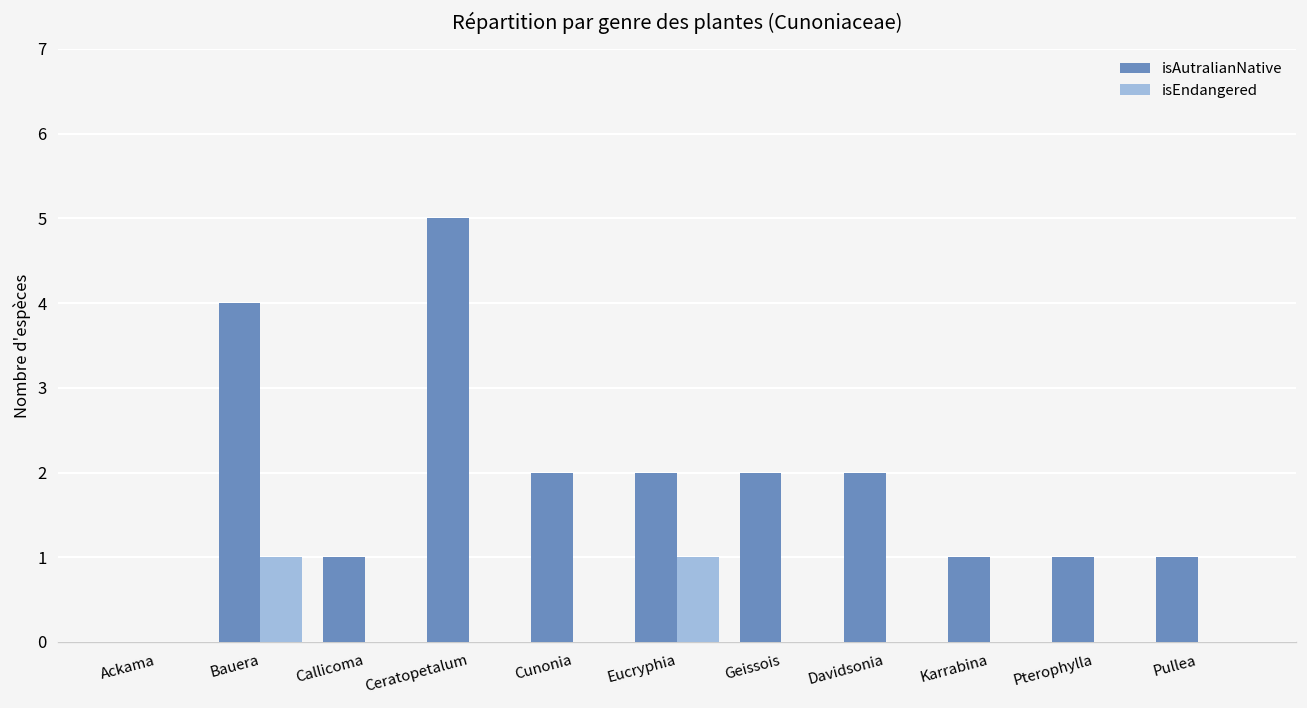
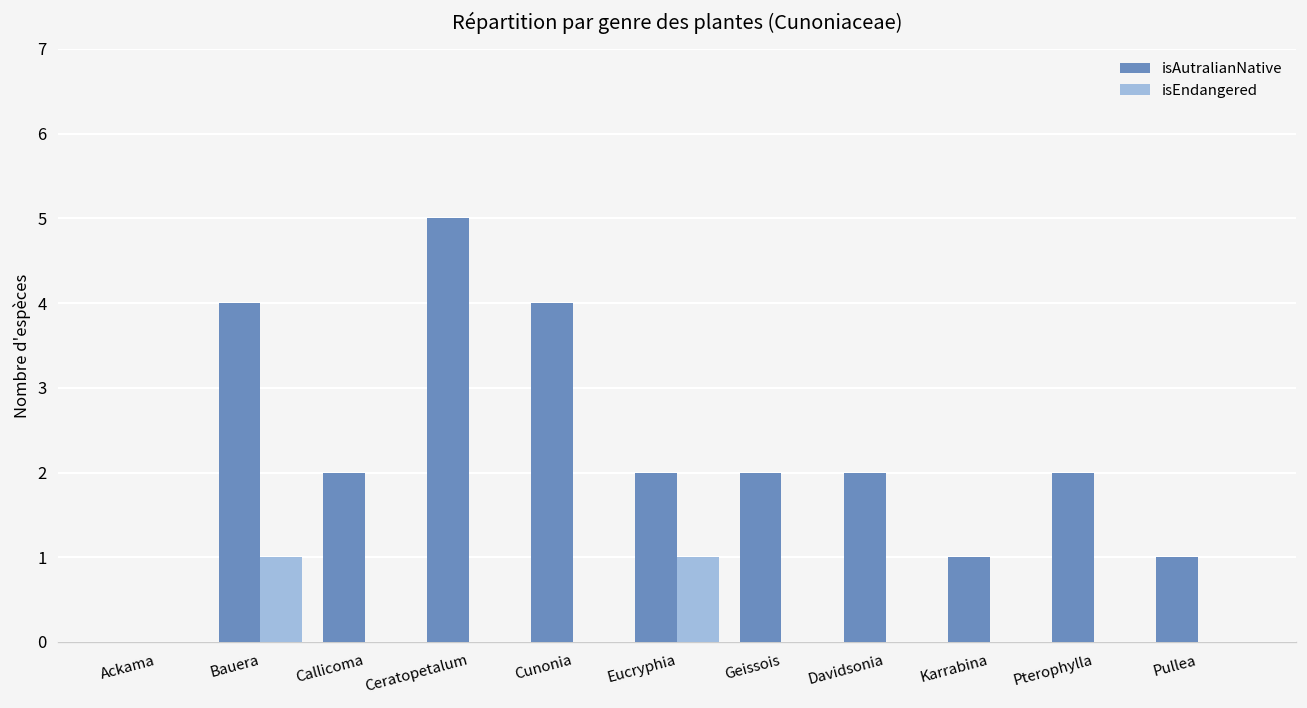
isAutralianNative, Callicoma: 1 -> 2
isAutralianNative, Cunonia: 2 -> 4
isAutralianNative, Pterophylla: 1 -> 2
